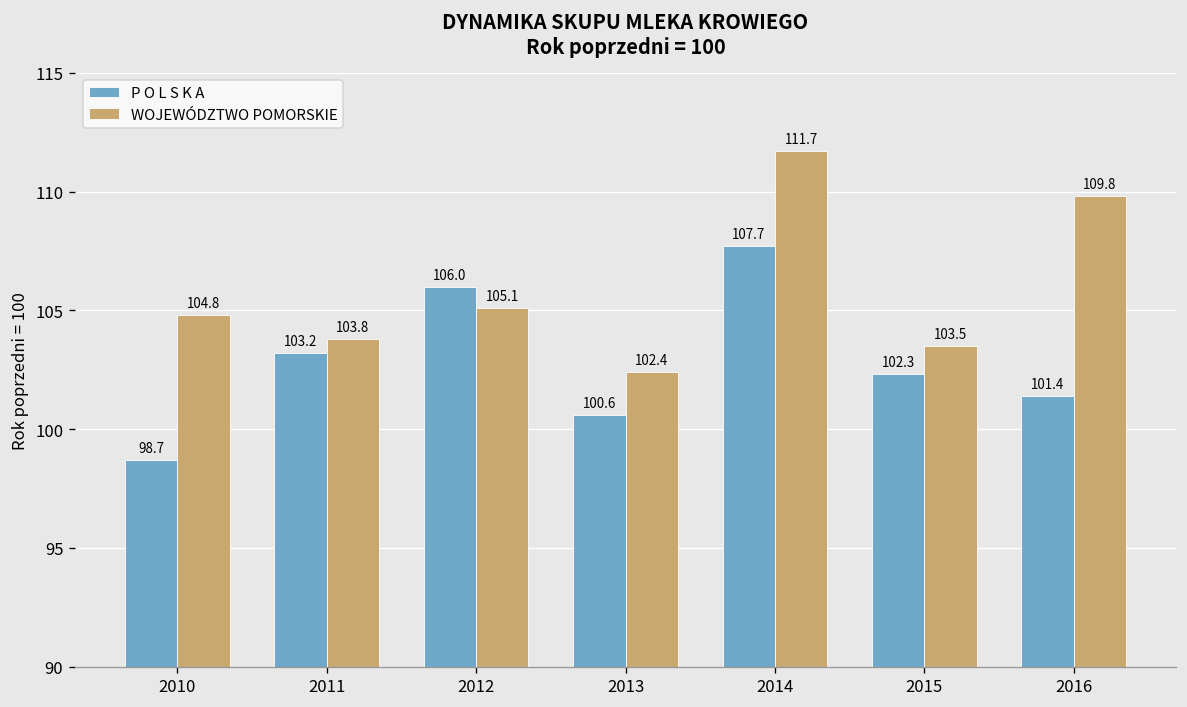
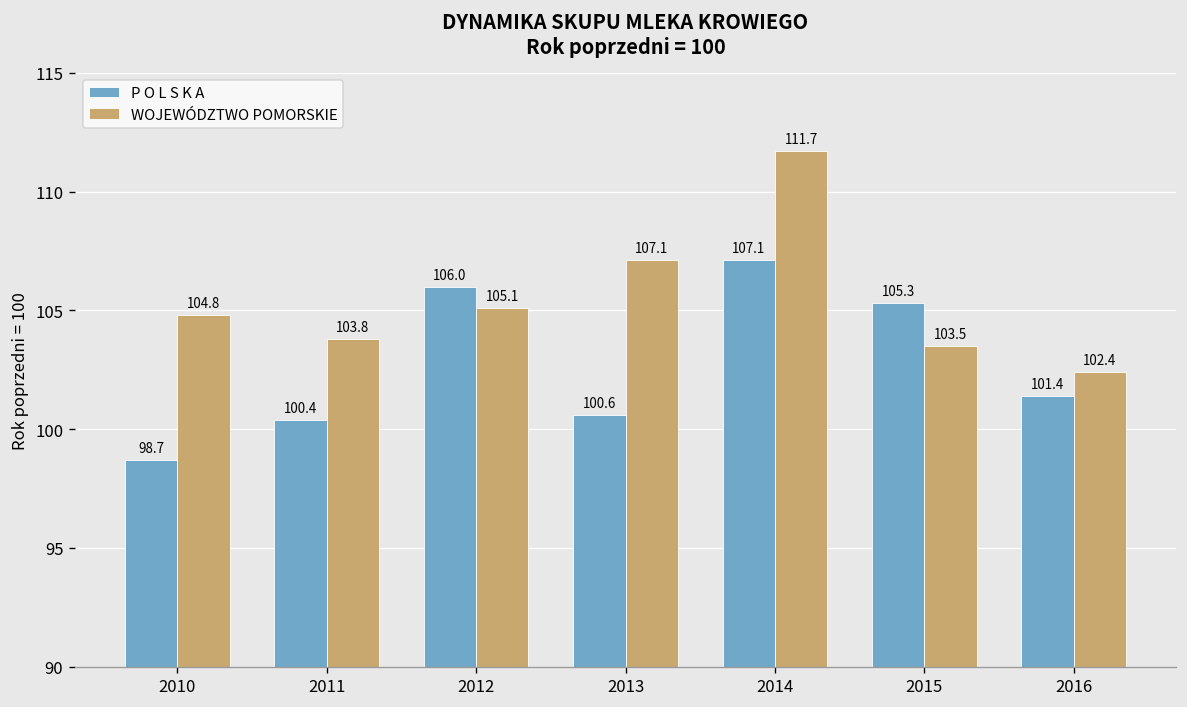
P O L S K A, 2011: 103.2 -> 100.4
WOJEWÓDZTWO POMORSKIE, 2013: 102.4 -> 107.1
P O L S K A, 2014: 107.7 -> 107.1
P O L S K A, 2015: 102.3 -> 105.3
WOJEWÓDZTWO POMORSKIE, 2016: 109.8 -> 102.4
